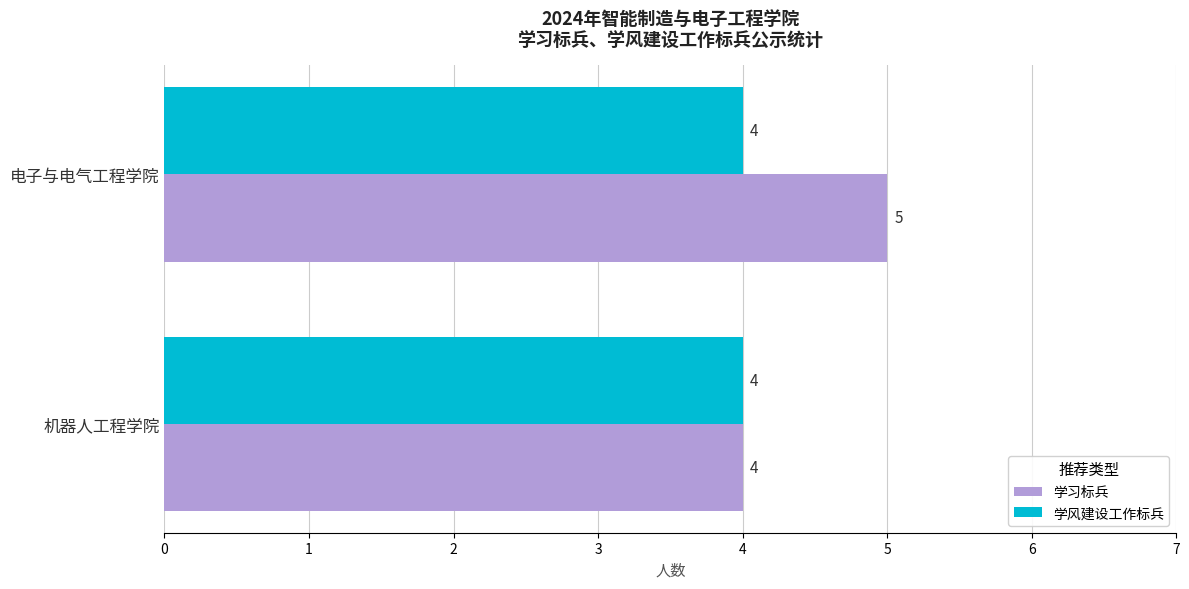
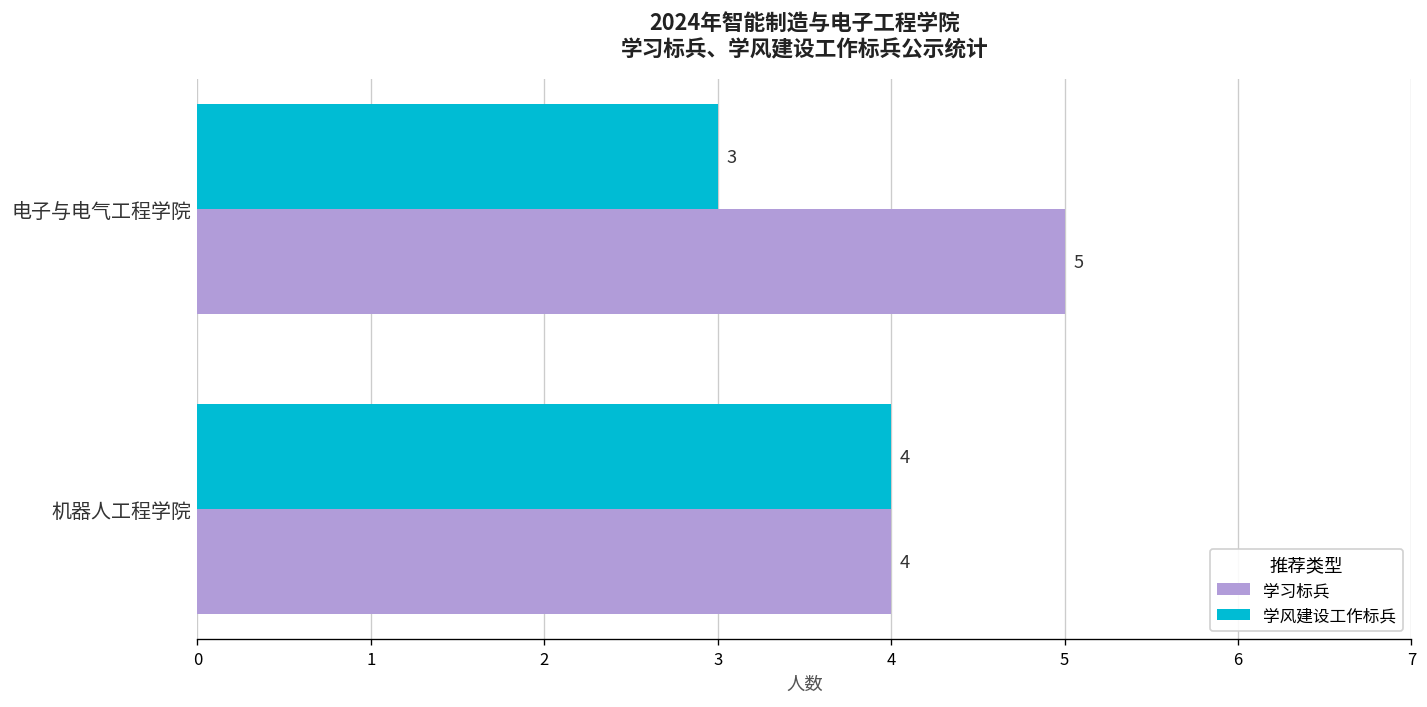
学风建设工作标兵, 电子与电气工程学院: 4 -> 3
